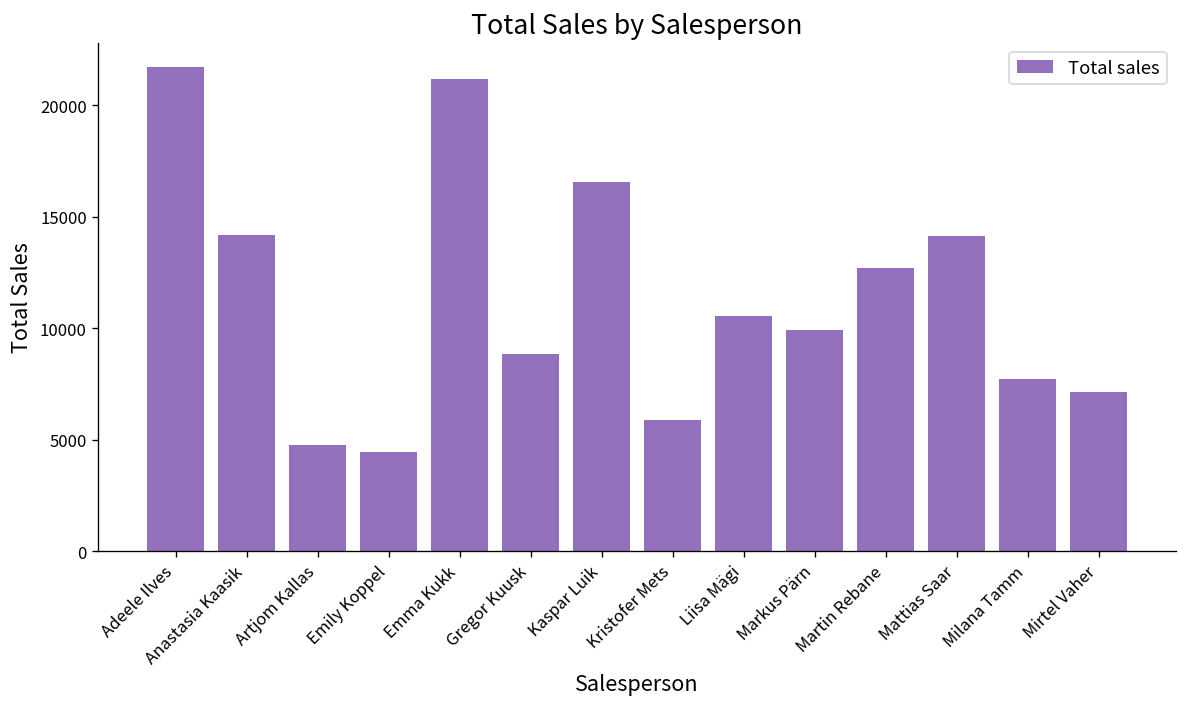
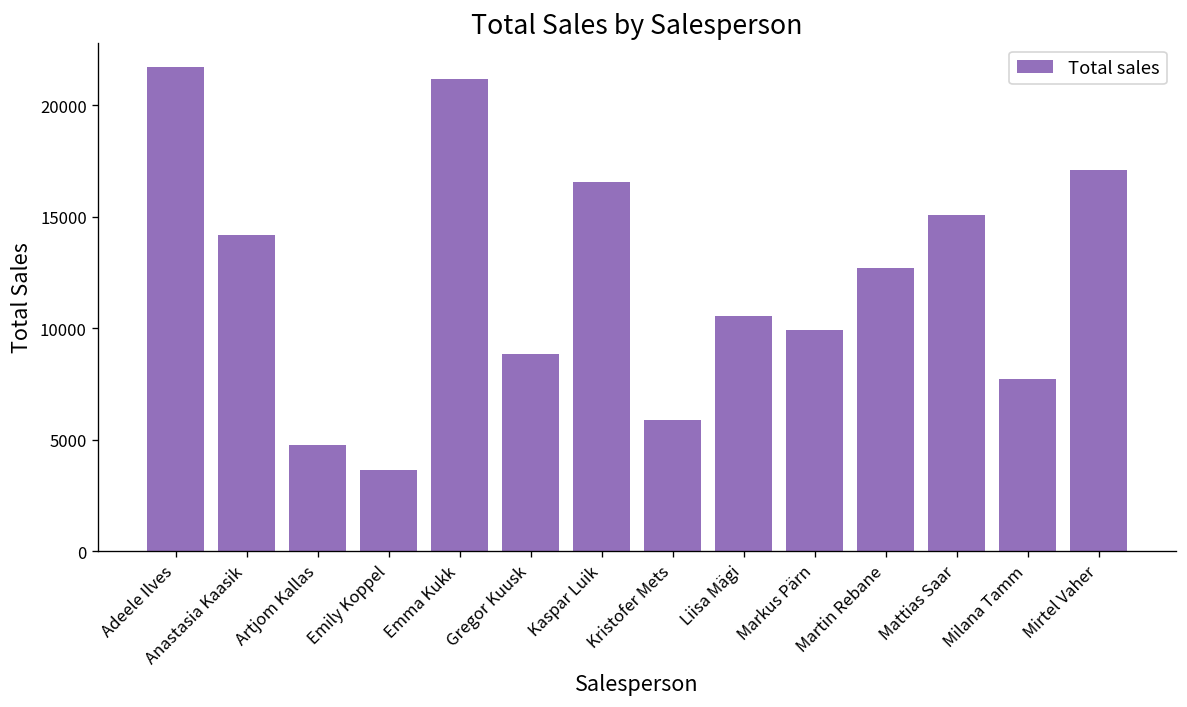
Emily Koppel: 4400 -> 3600
Mattias Saar: 14100 -> 15100
Mirtel Vaher: 7100 -> 17100
